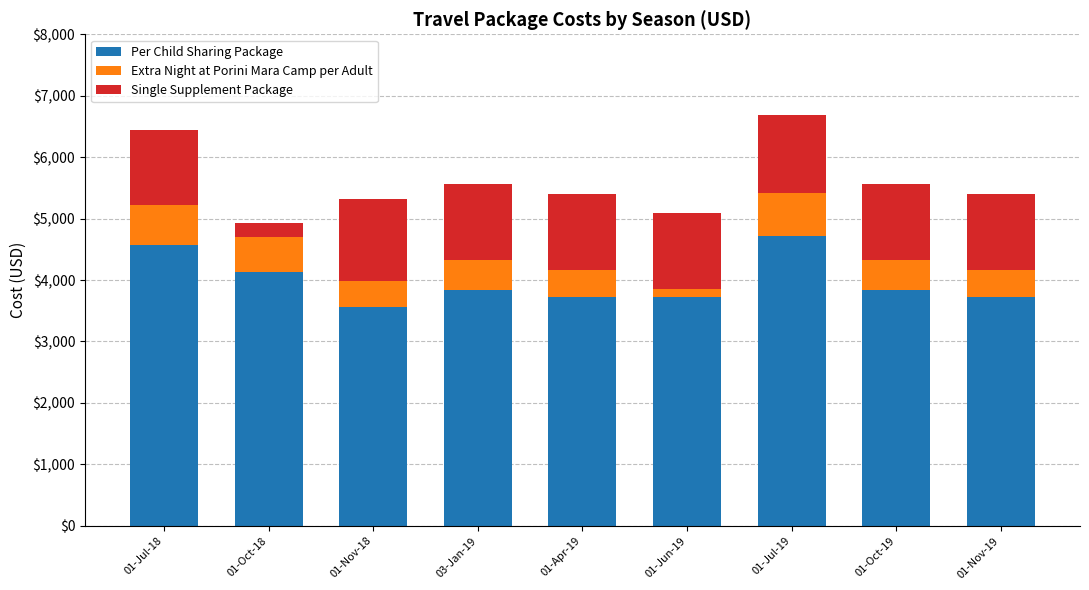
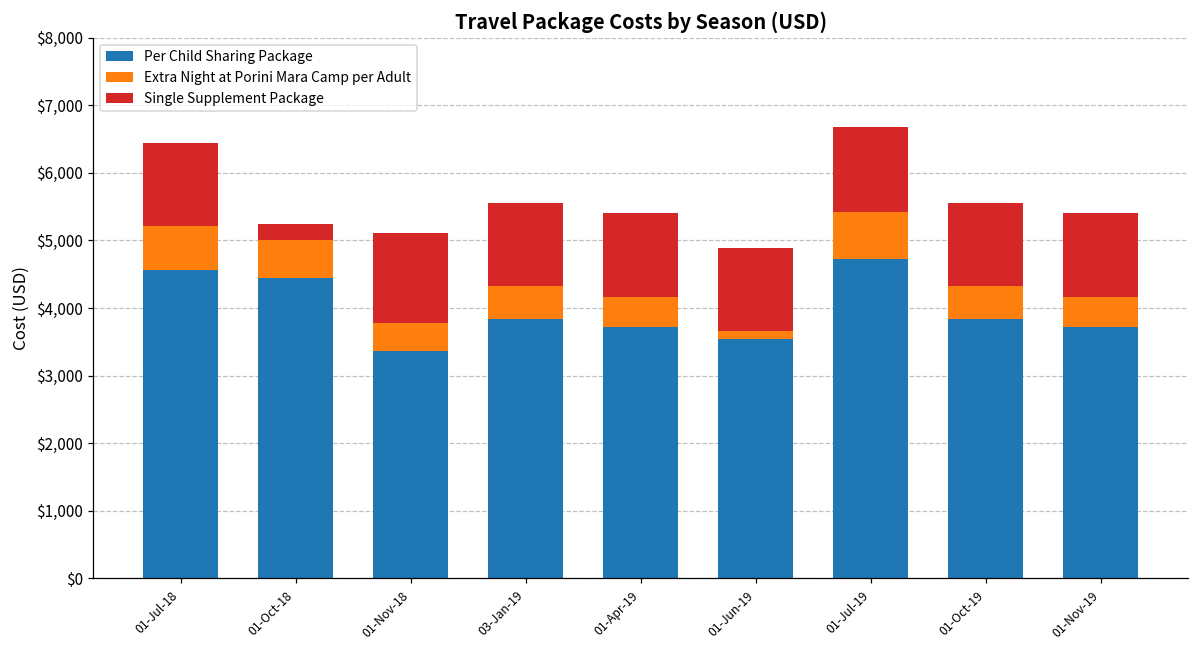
Per Child Sharing Package, 01-Oct-18: $4,100 -> $4,400
Per Child Sharing Package, 01-Nov-18: $3,600 -> $3,400
Per Child Sharing Package, 01-Jun-19: $3,700 -> $3,500
